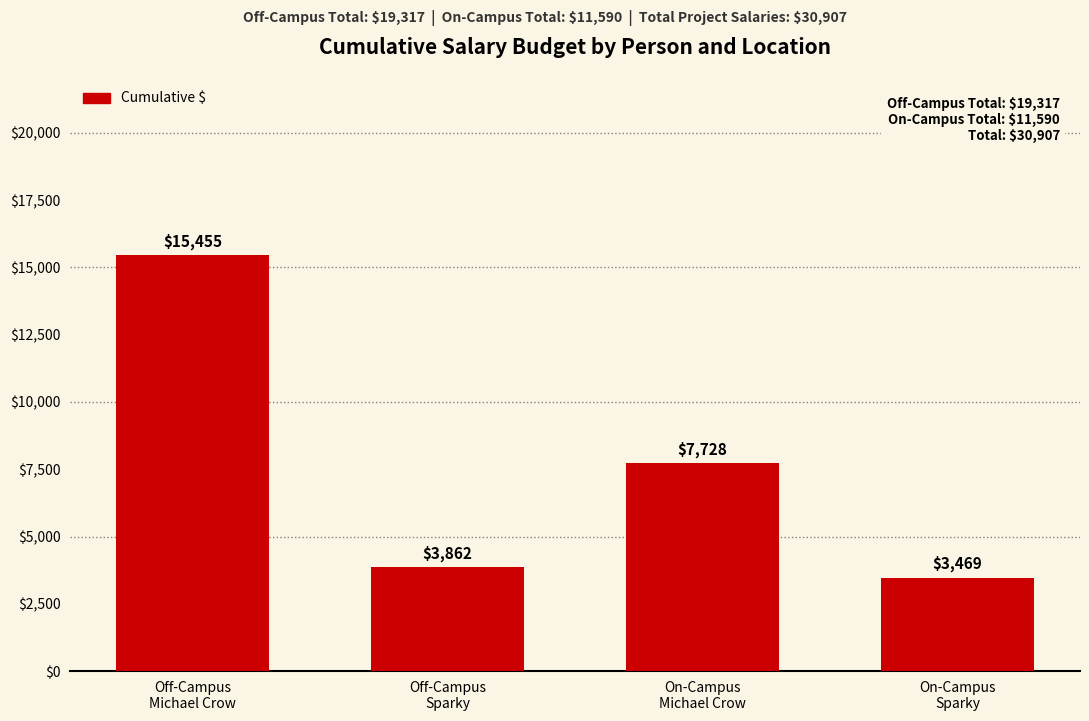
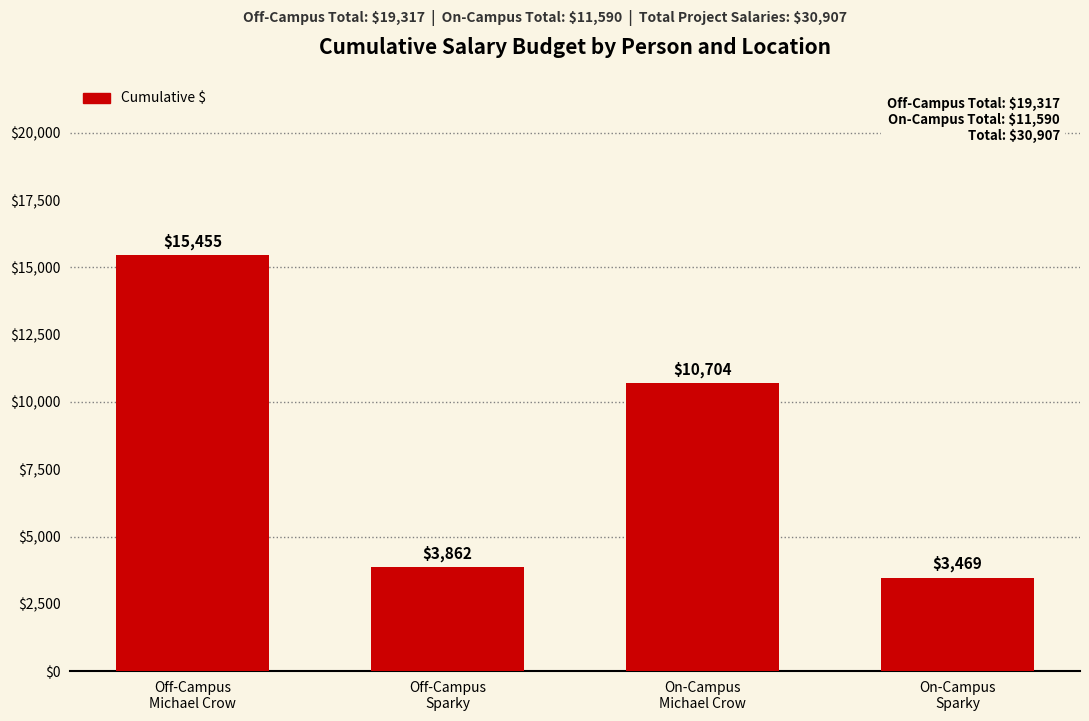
On-Campus Michael Crow: $7,728 -> $10,704
